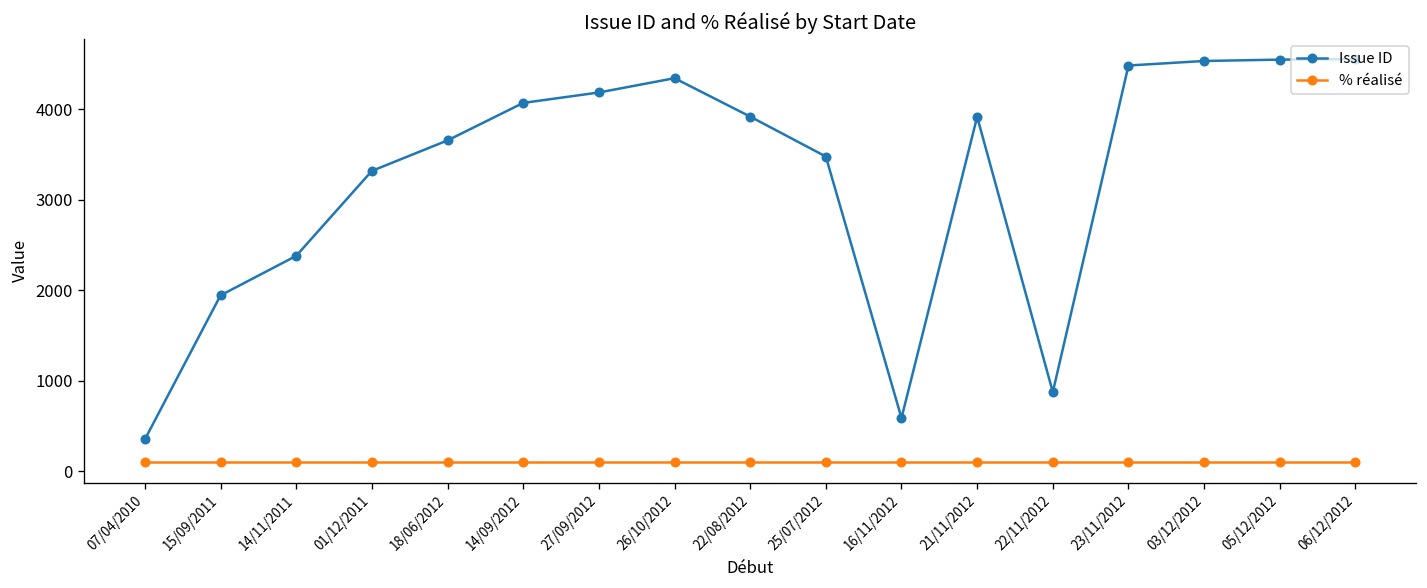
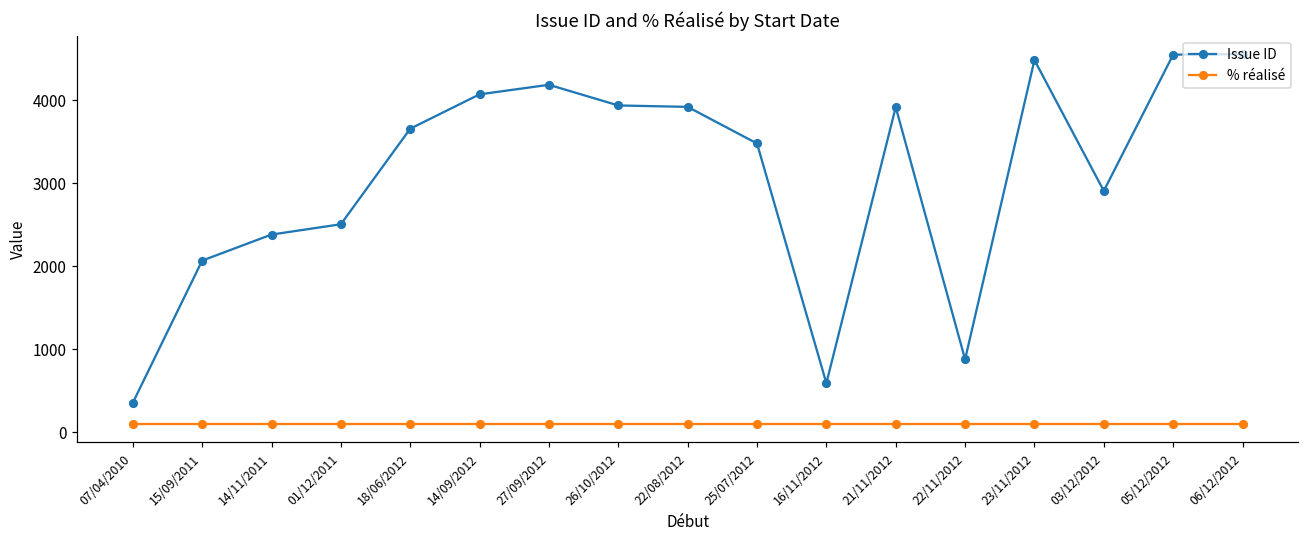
Issue ID, 15/09/2011: 1900 -> 2100
Issue ID, 01/12/2011: 3300 -> 2500
Issue ID, 26/10/2012: 4300 -> 3900
Issue ID, 03/12/2012: 4500 -> 2900
